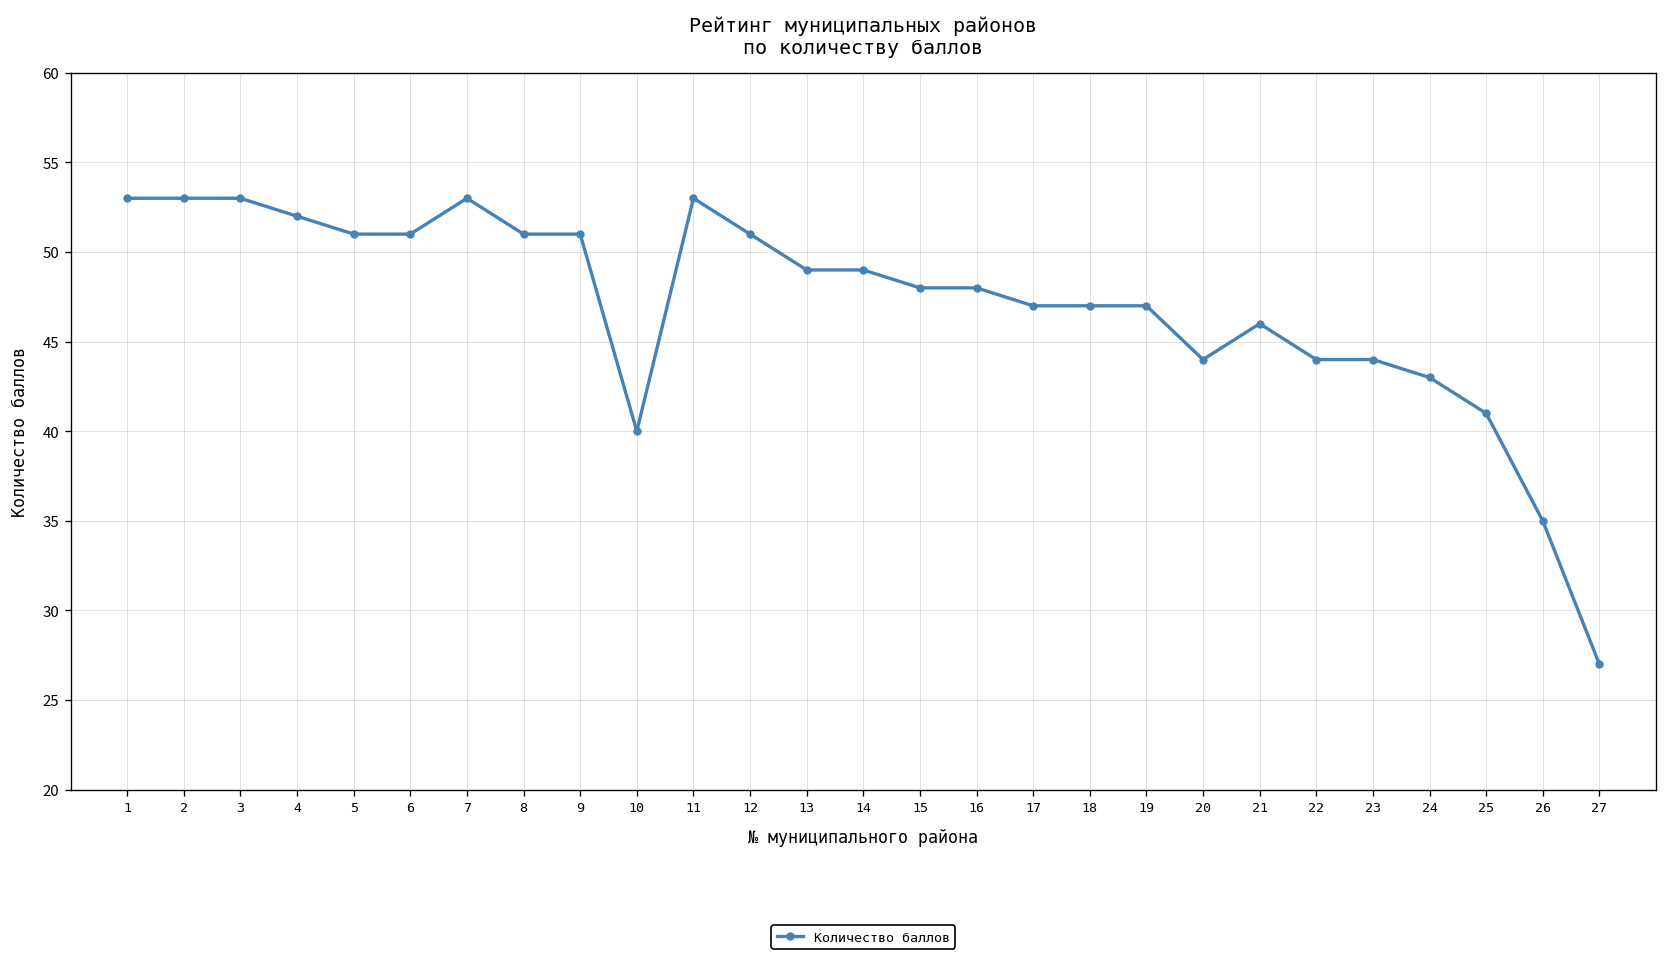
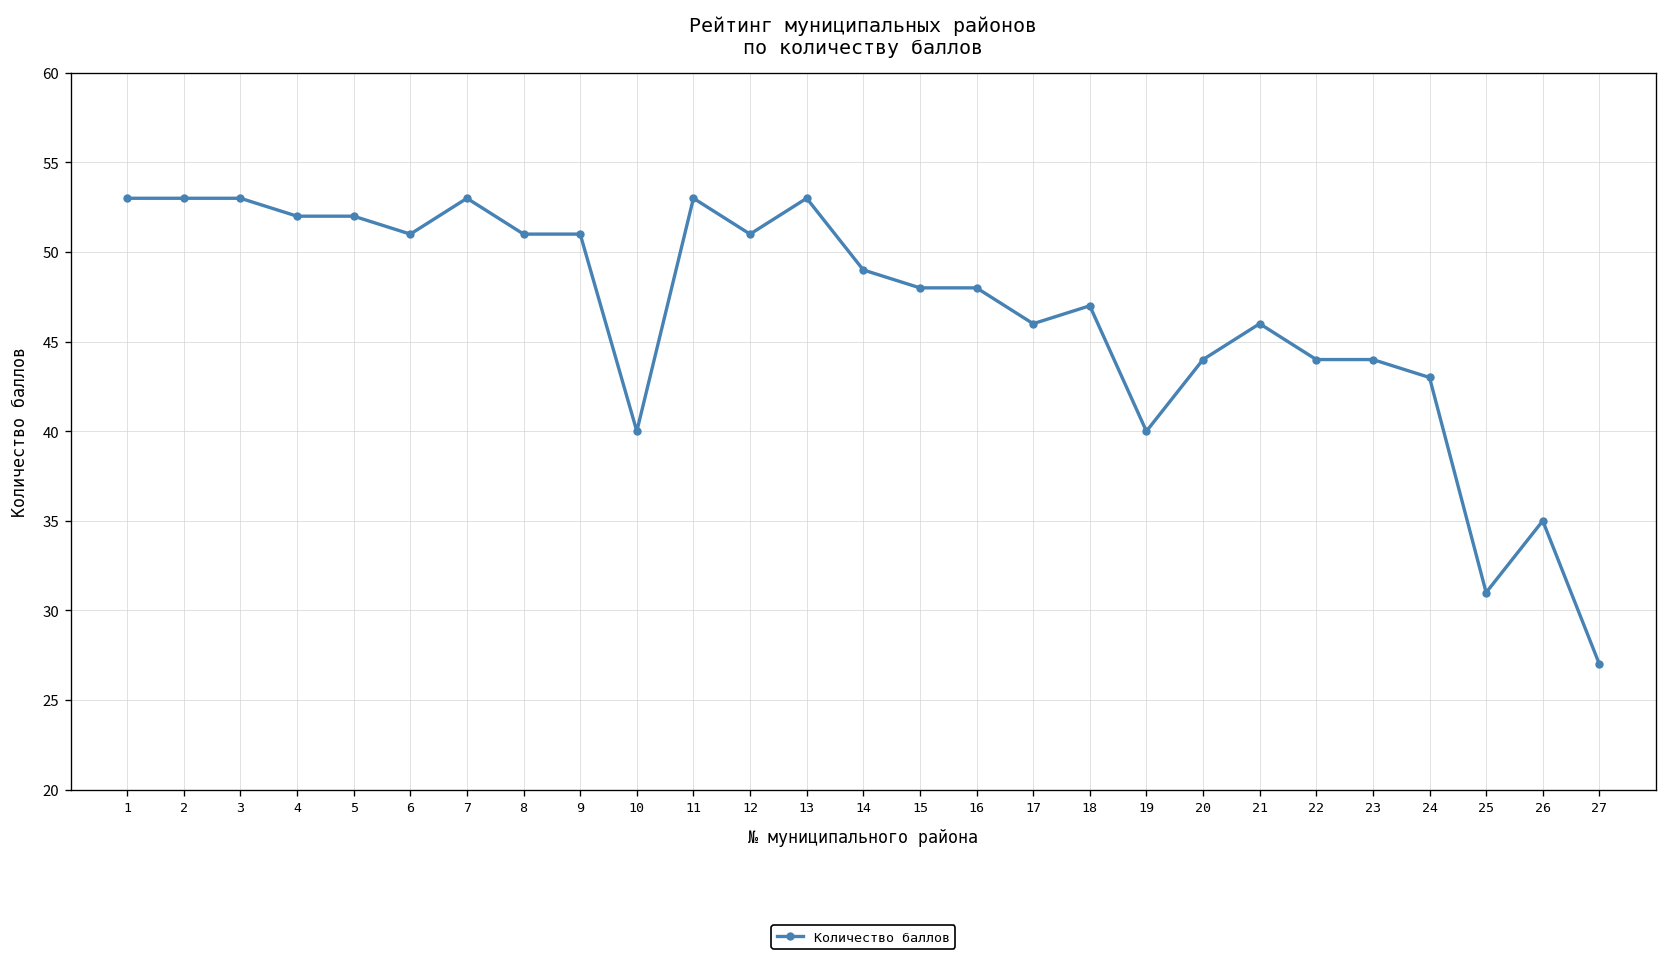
5: 51 -> 52
13: 49 -> 53
17: 47 -> 46
19: 47 -> 40
25: 41 -> 31
